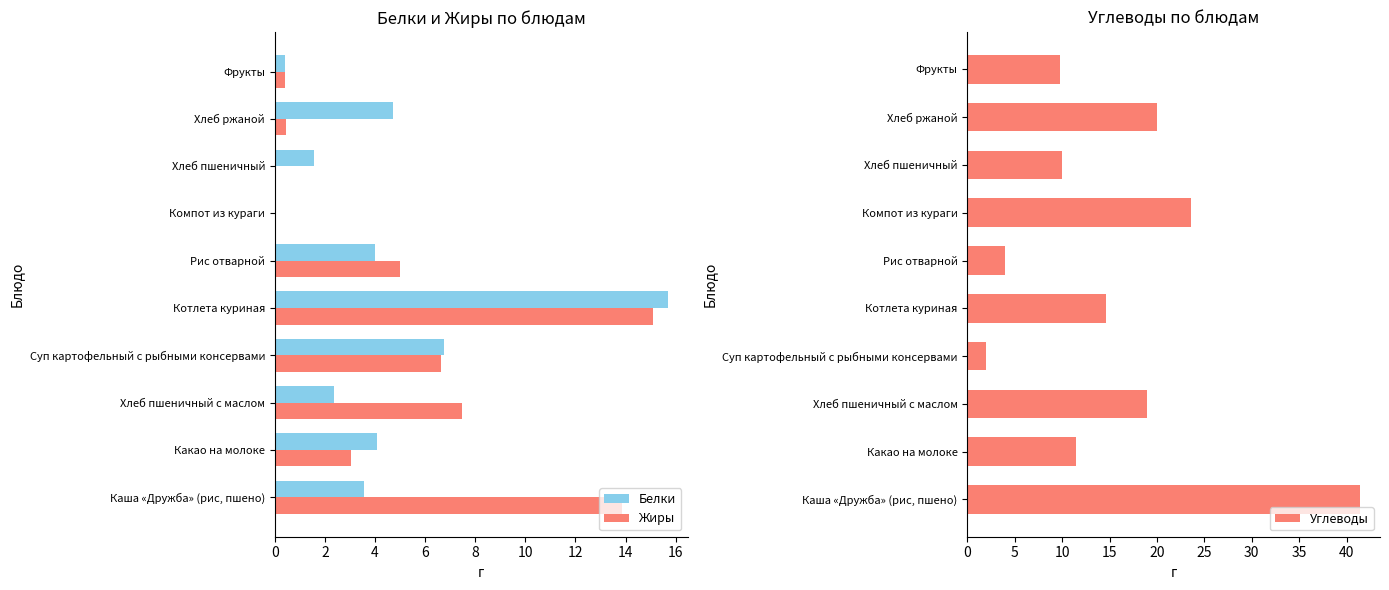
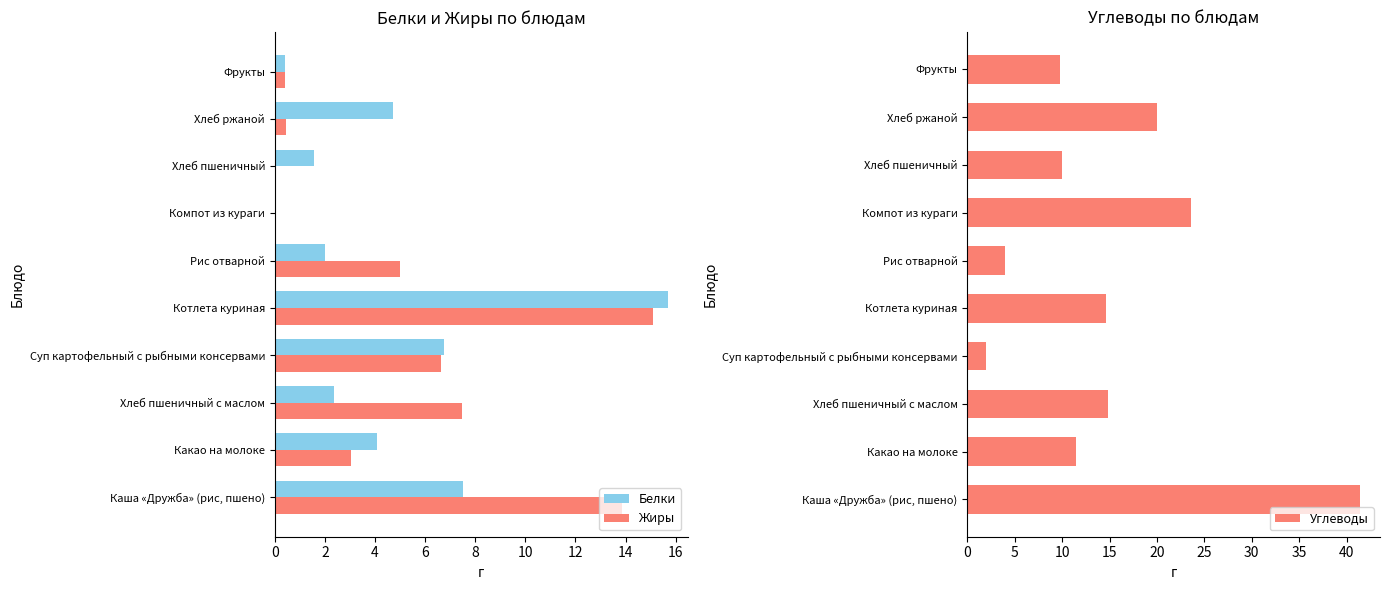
Белки и Жиры по блюдам, Белки, Рис отварной: 4 -> 2
Белки и Жиры по блюдам, Белки, Каша «Дружба» (рис, пшено): 3.6 -> 7.5
Углеводы по блюдам, Хлеб пшеничный с маслом: 19 -> 15
